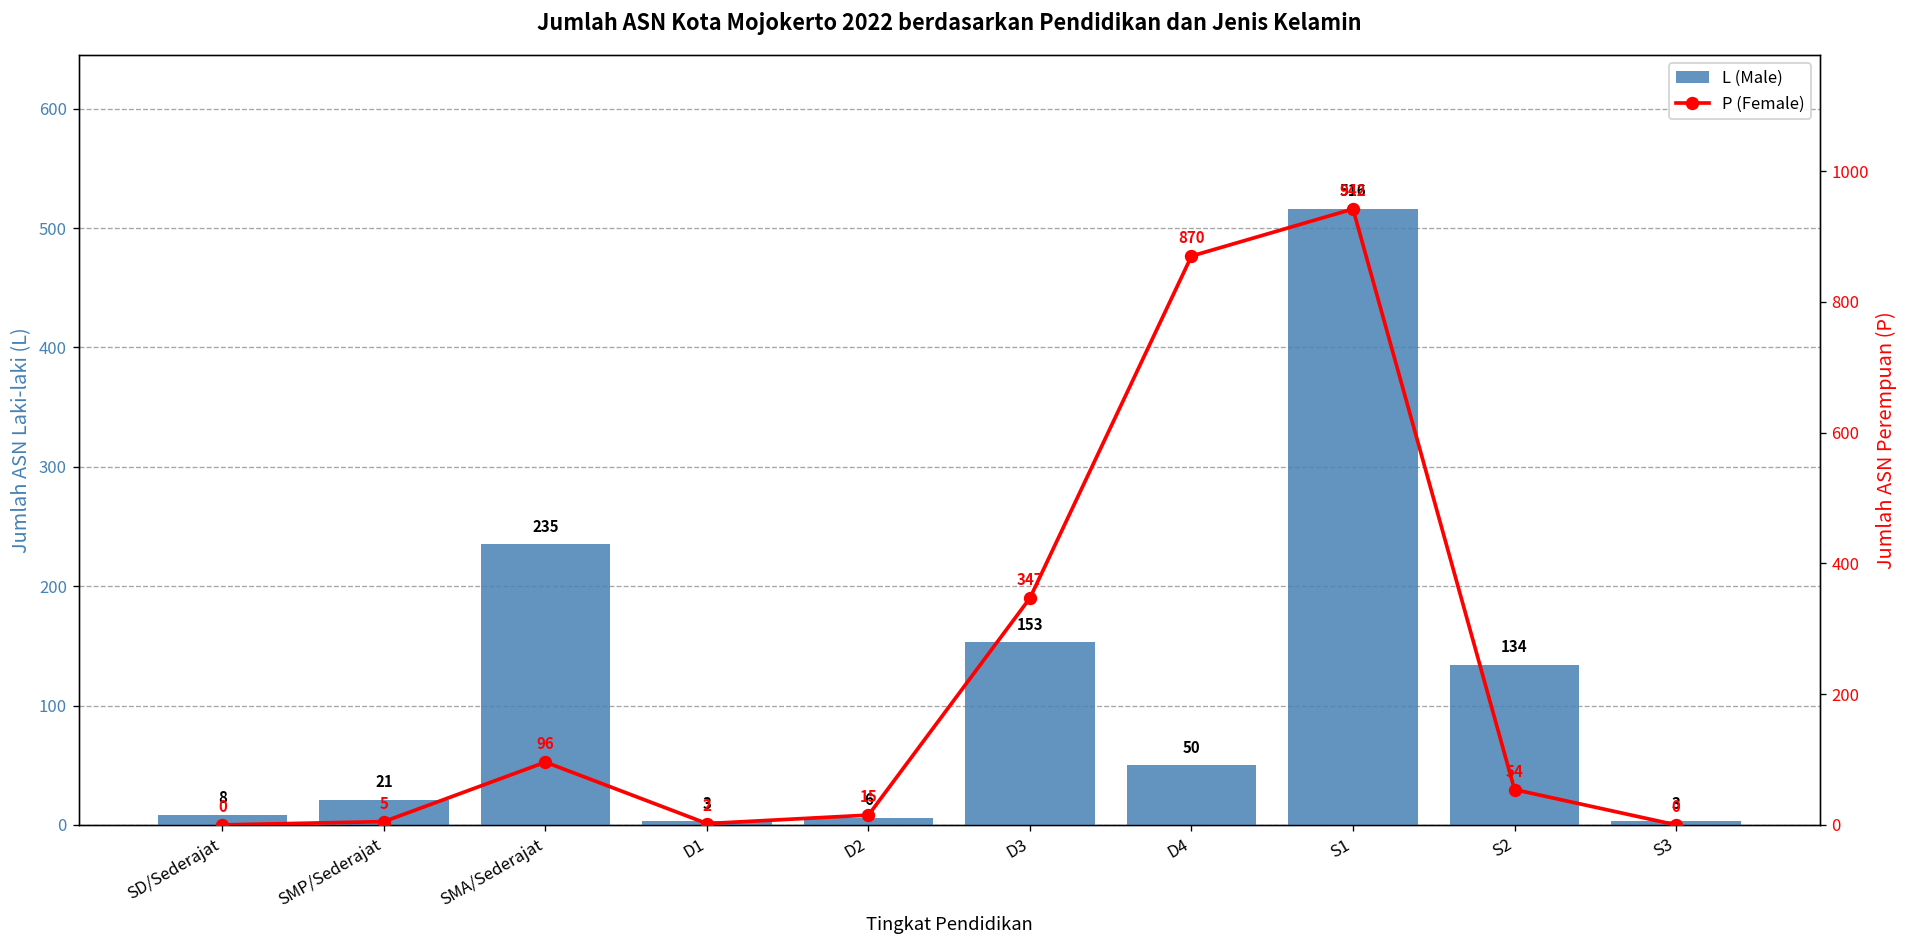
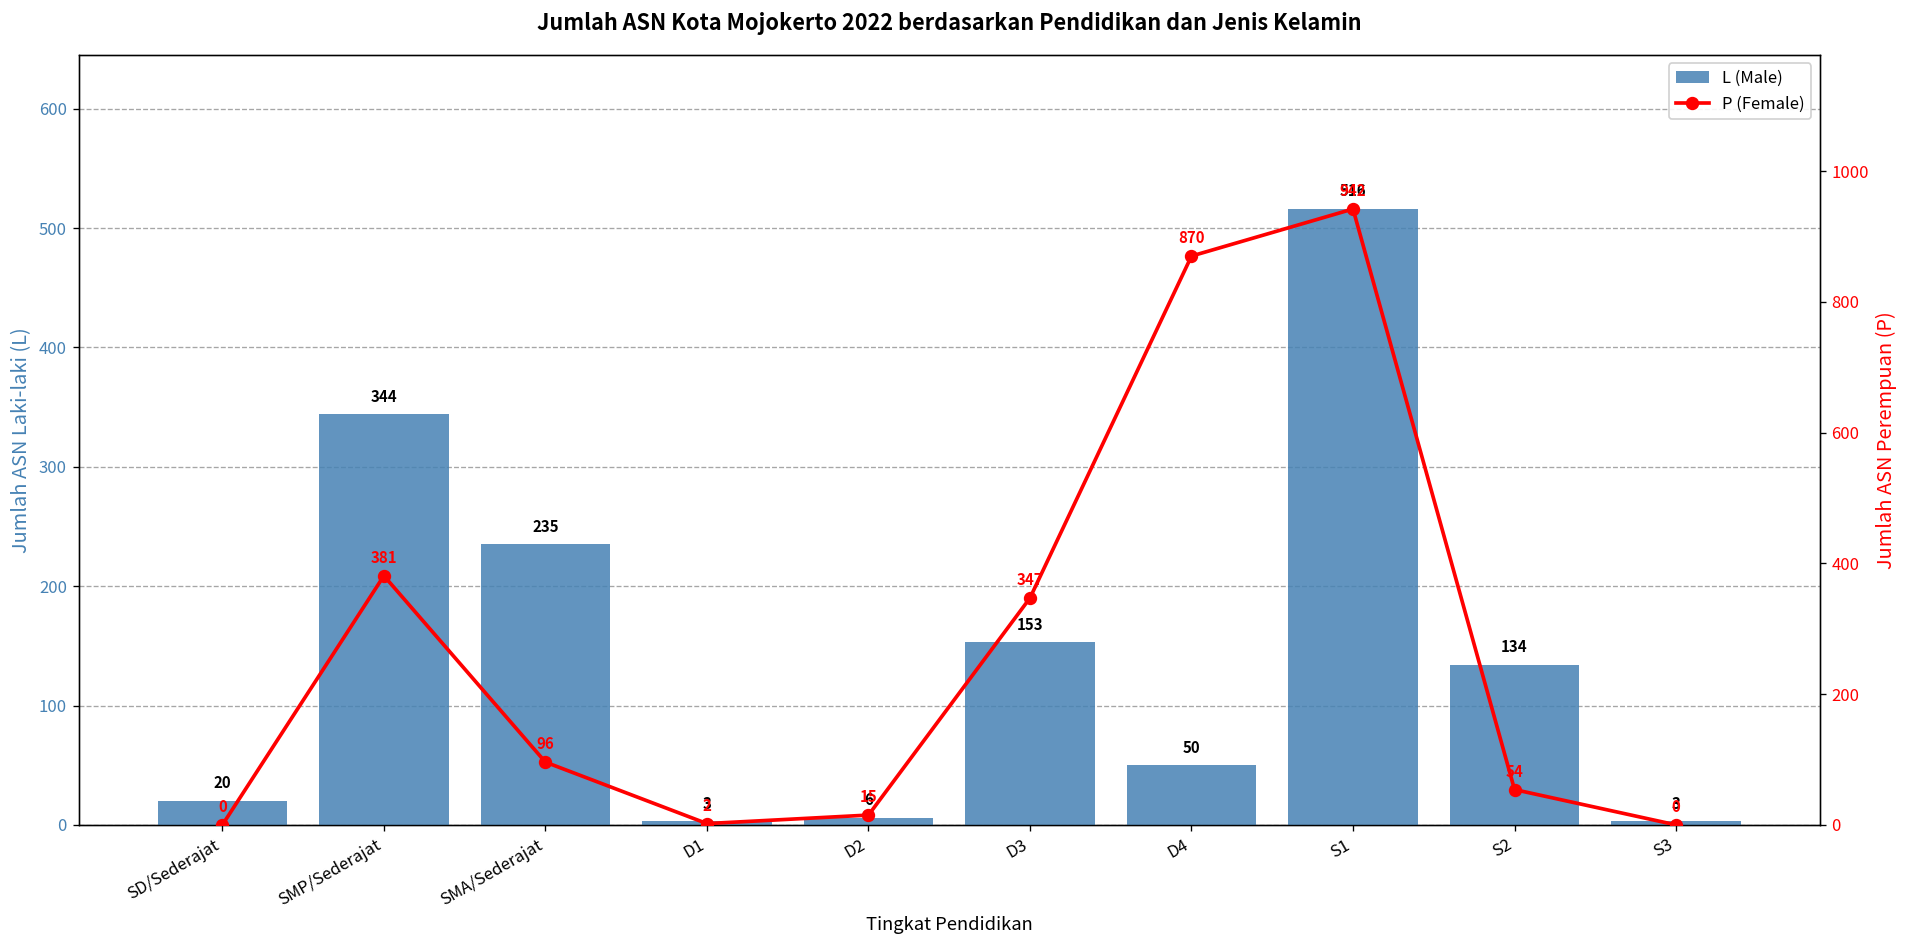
L (Male), SD/Sederajat: 8 -> 20
L (Male), SMP/Sederajat: 21 -> 344
P (Female), SMP/Sederajat: 5 -> 381
